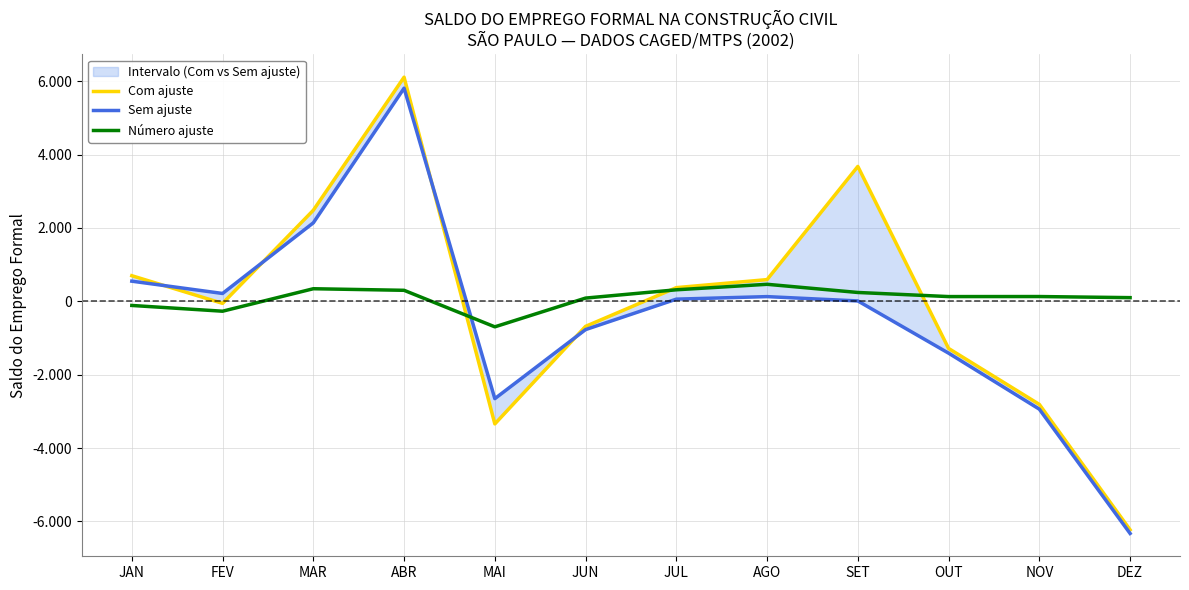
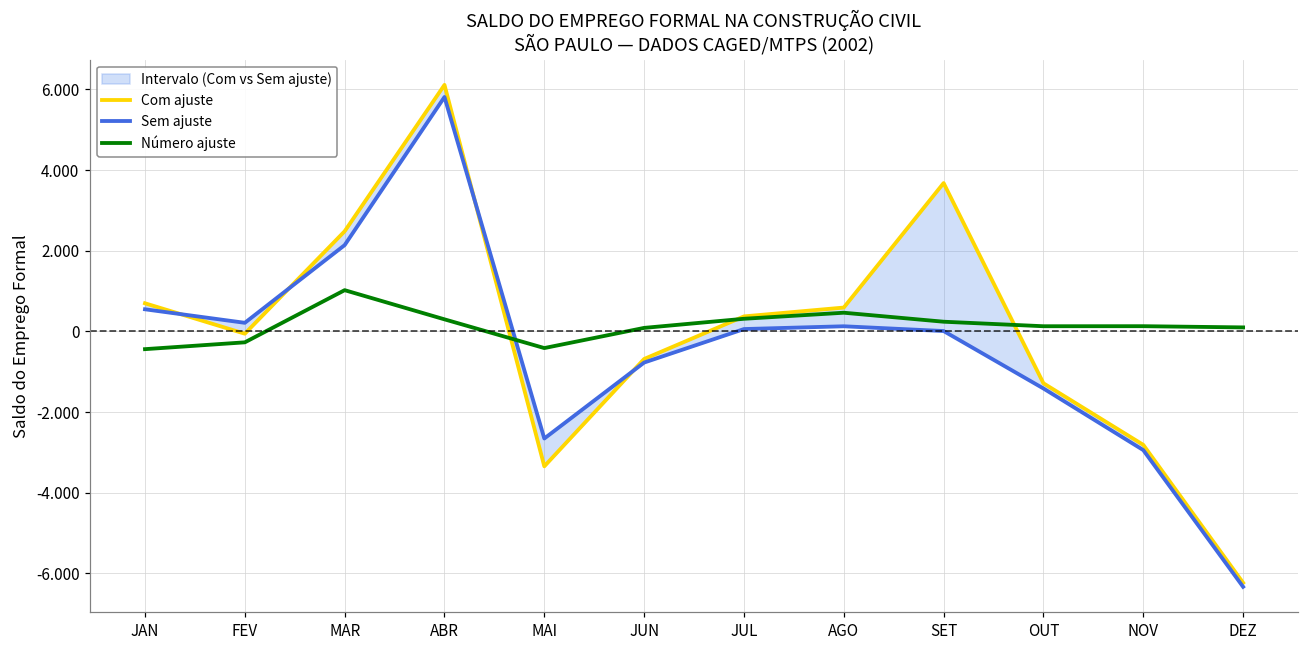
Número ajuste, JAN: -0.1 -> -0.4
Número ajuste, MAR: 0.3 -> 1.0
Número ajuste, MAI: -0.7 -> -0.4
